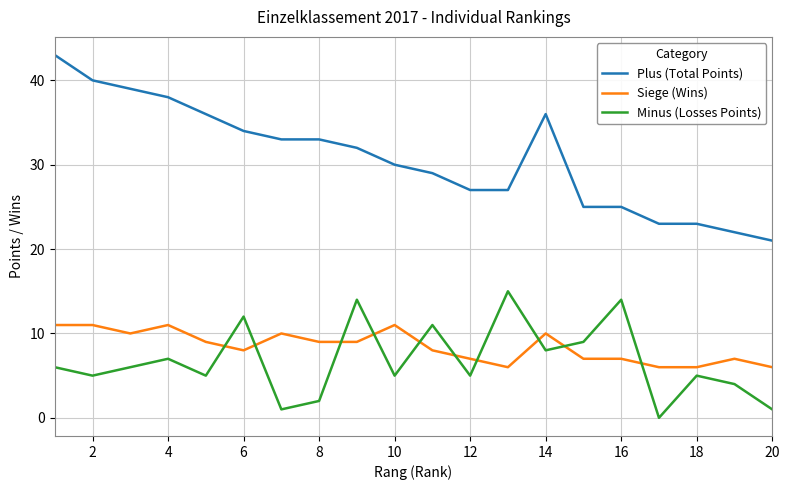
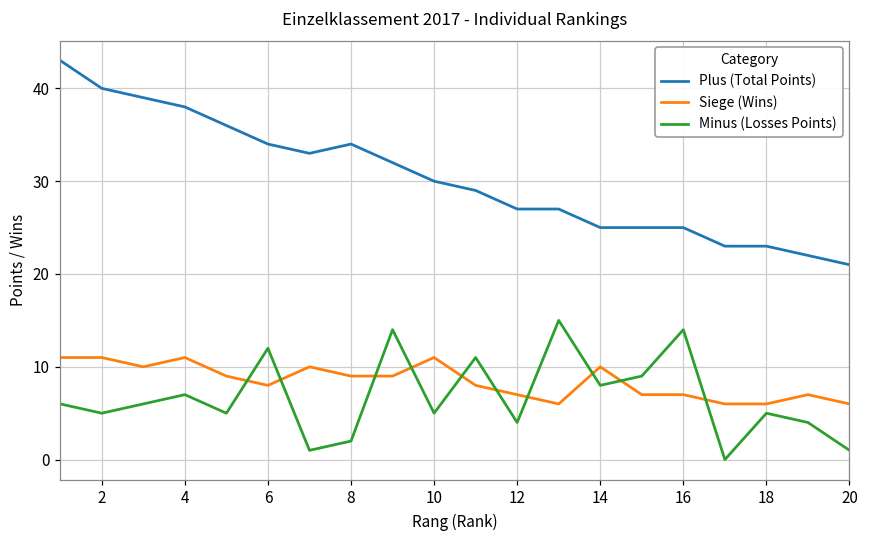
Plus (Total Points), 8: 33 -> 34
Minus (Losses Points), 12: 5 -> 4
Plus (Total Points), 14: 36 -> 25
